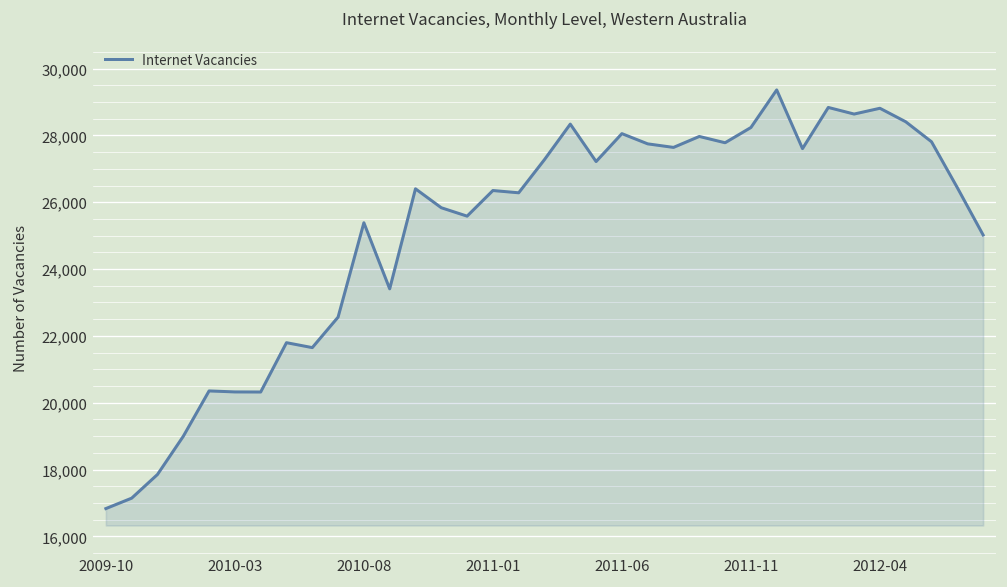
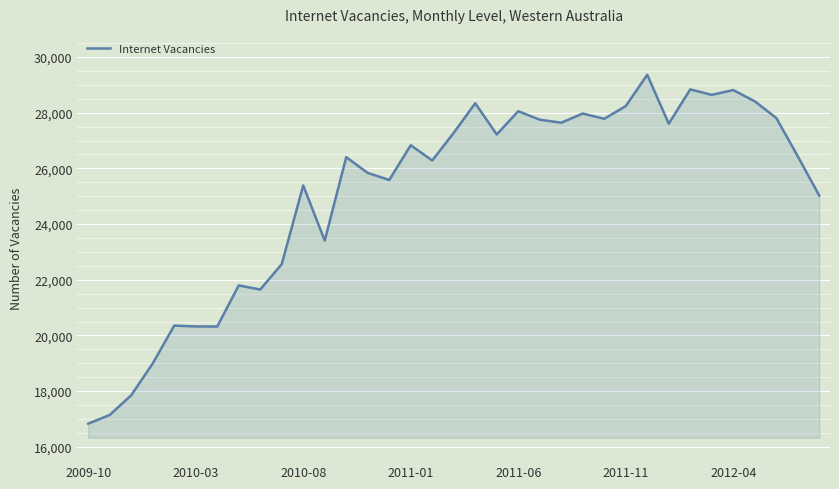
2011-01: 26,400 -> 26,800
